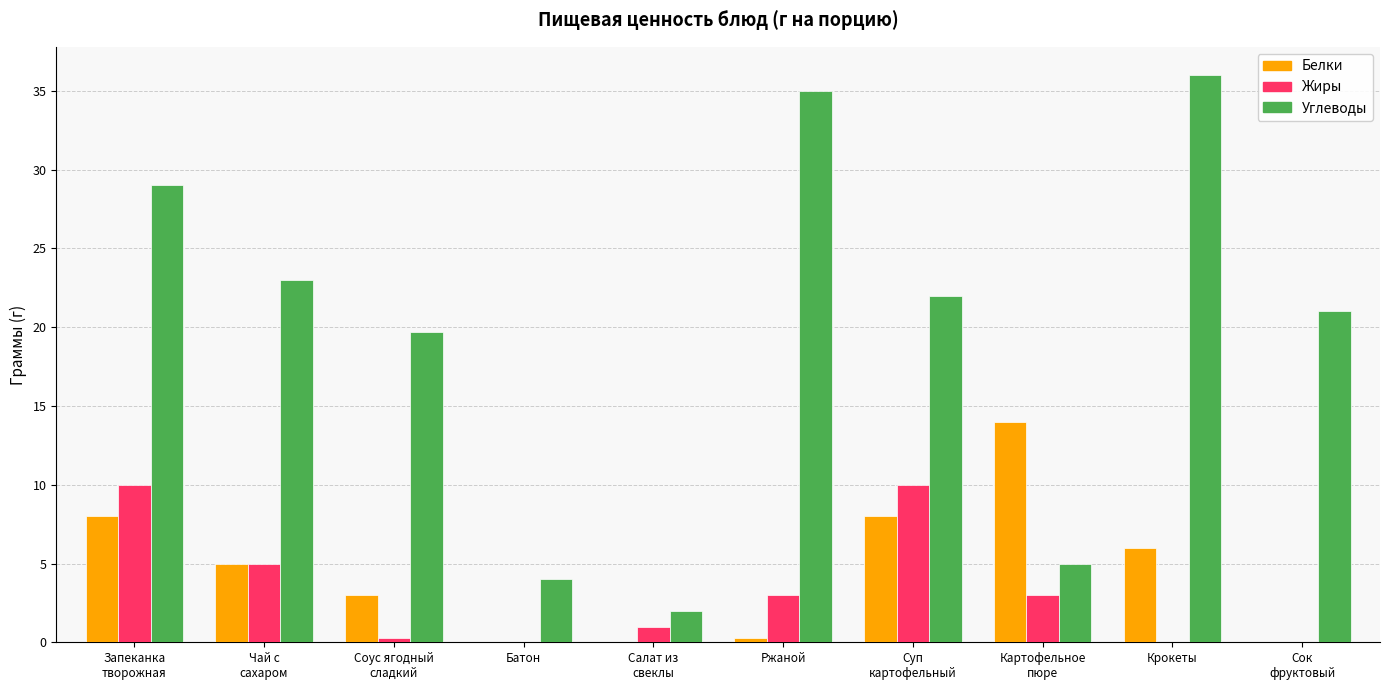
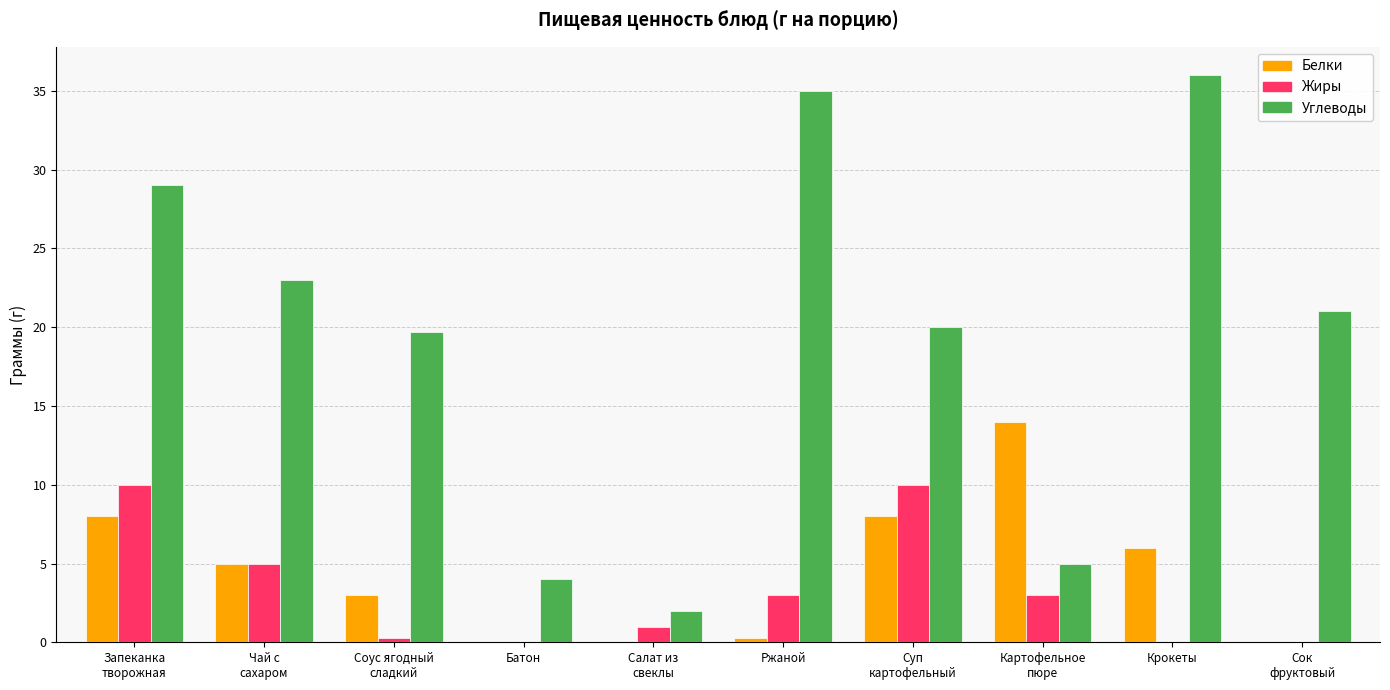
Углеводы, Суп картофельный: 22 -> 20
